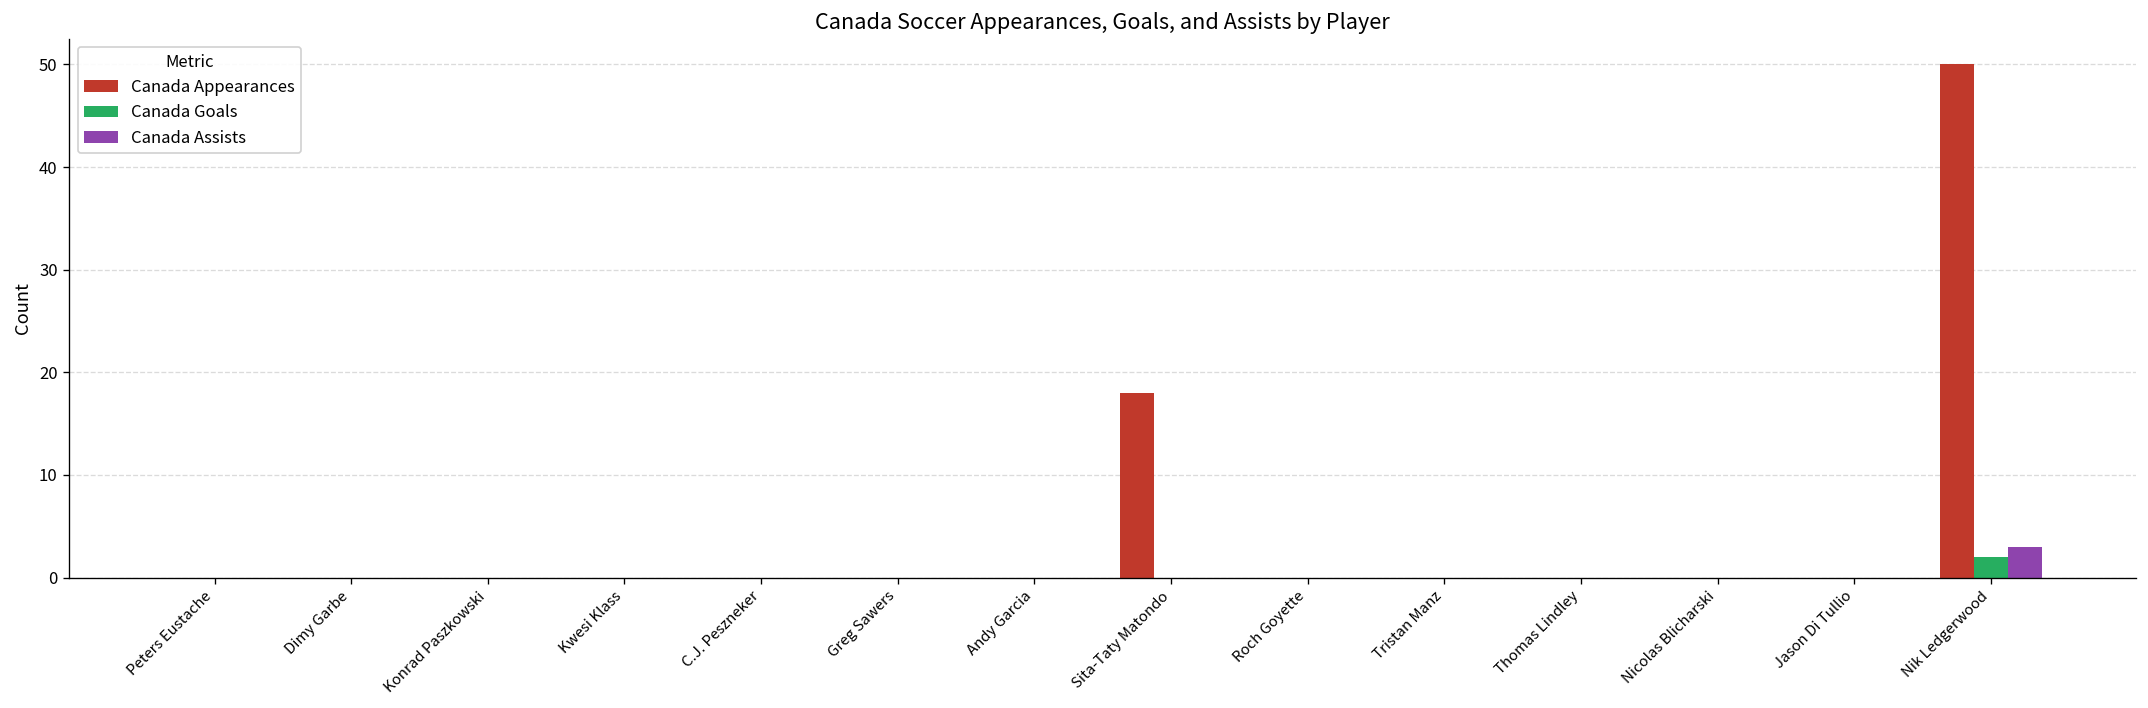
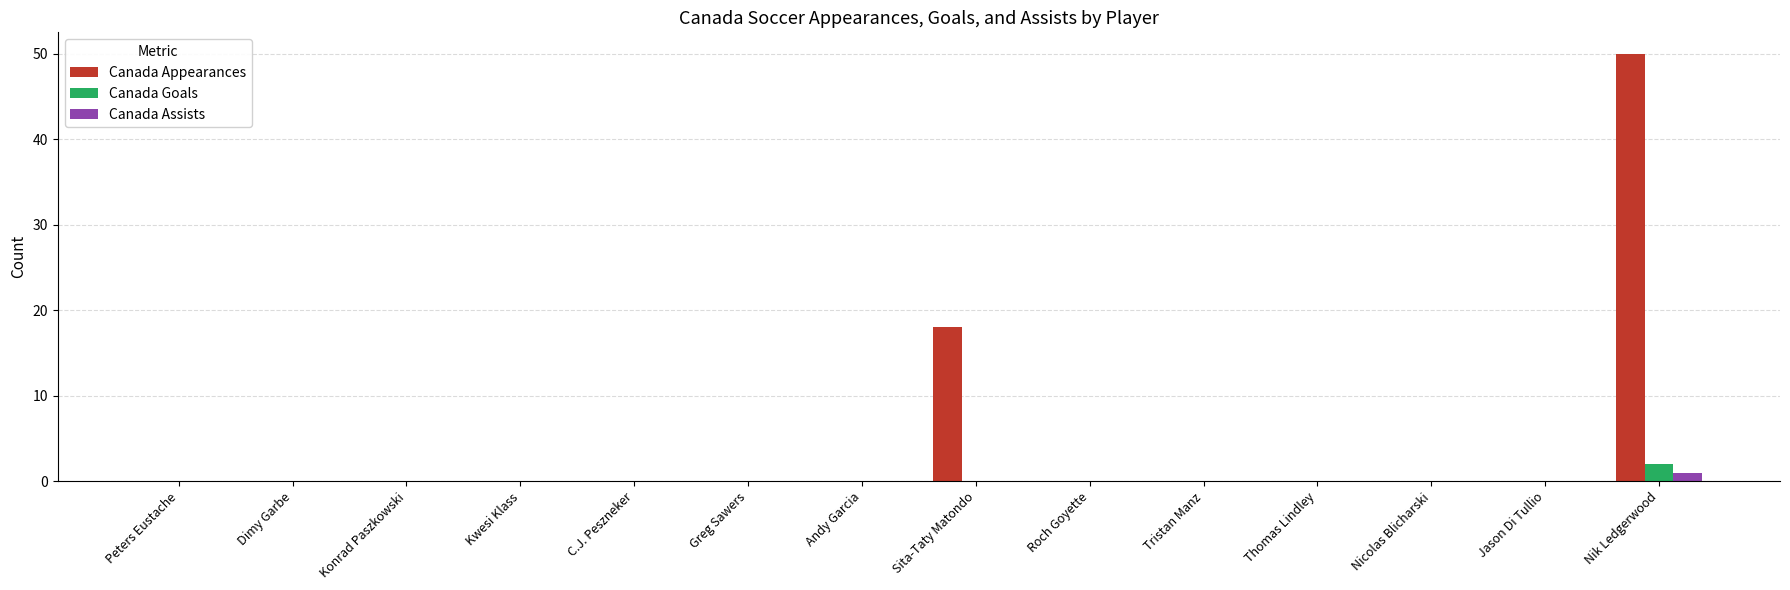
Canada Assists, Nik Ledgerwood: 3 -> 1
